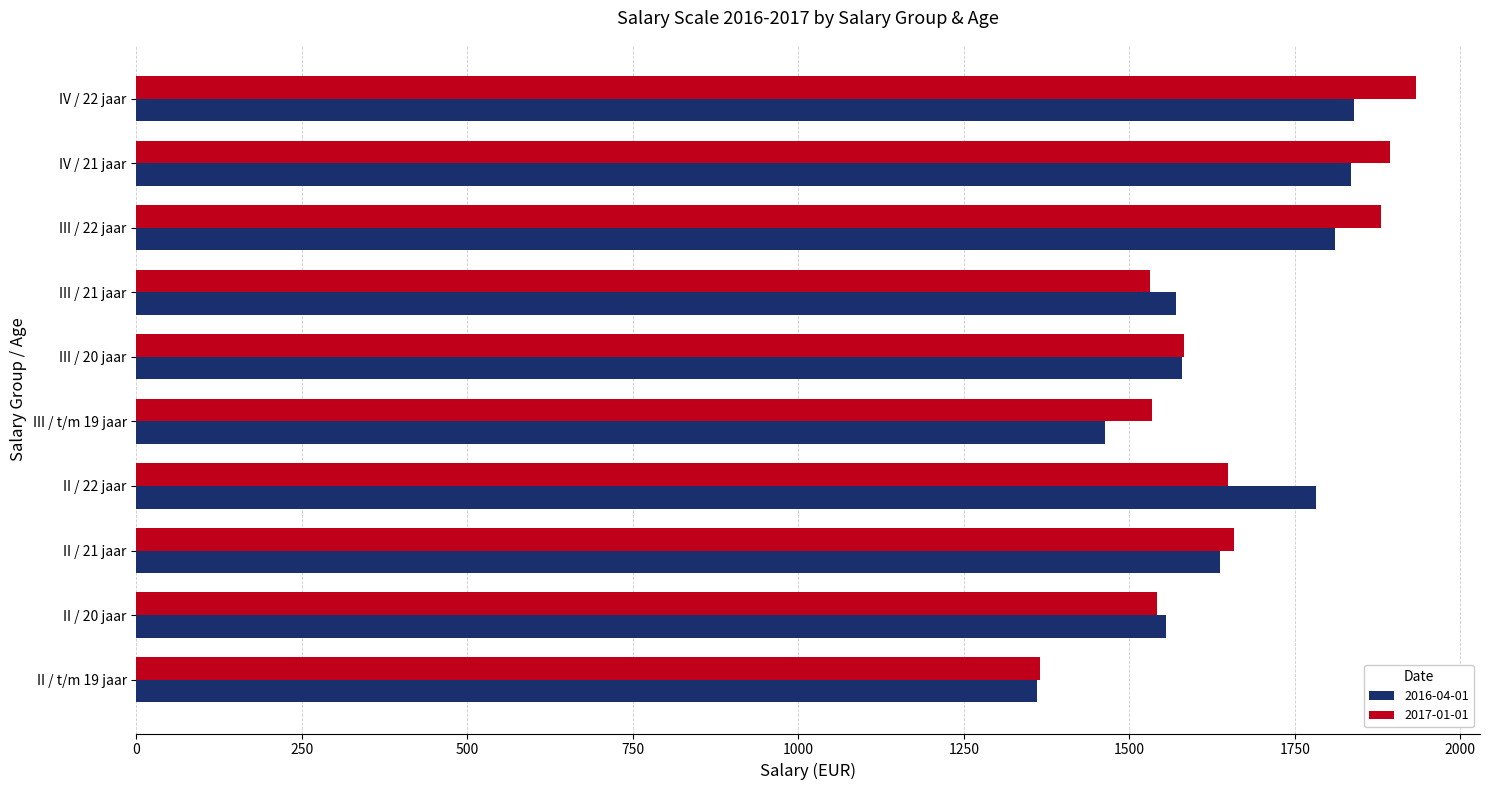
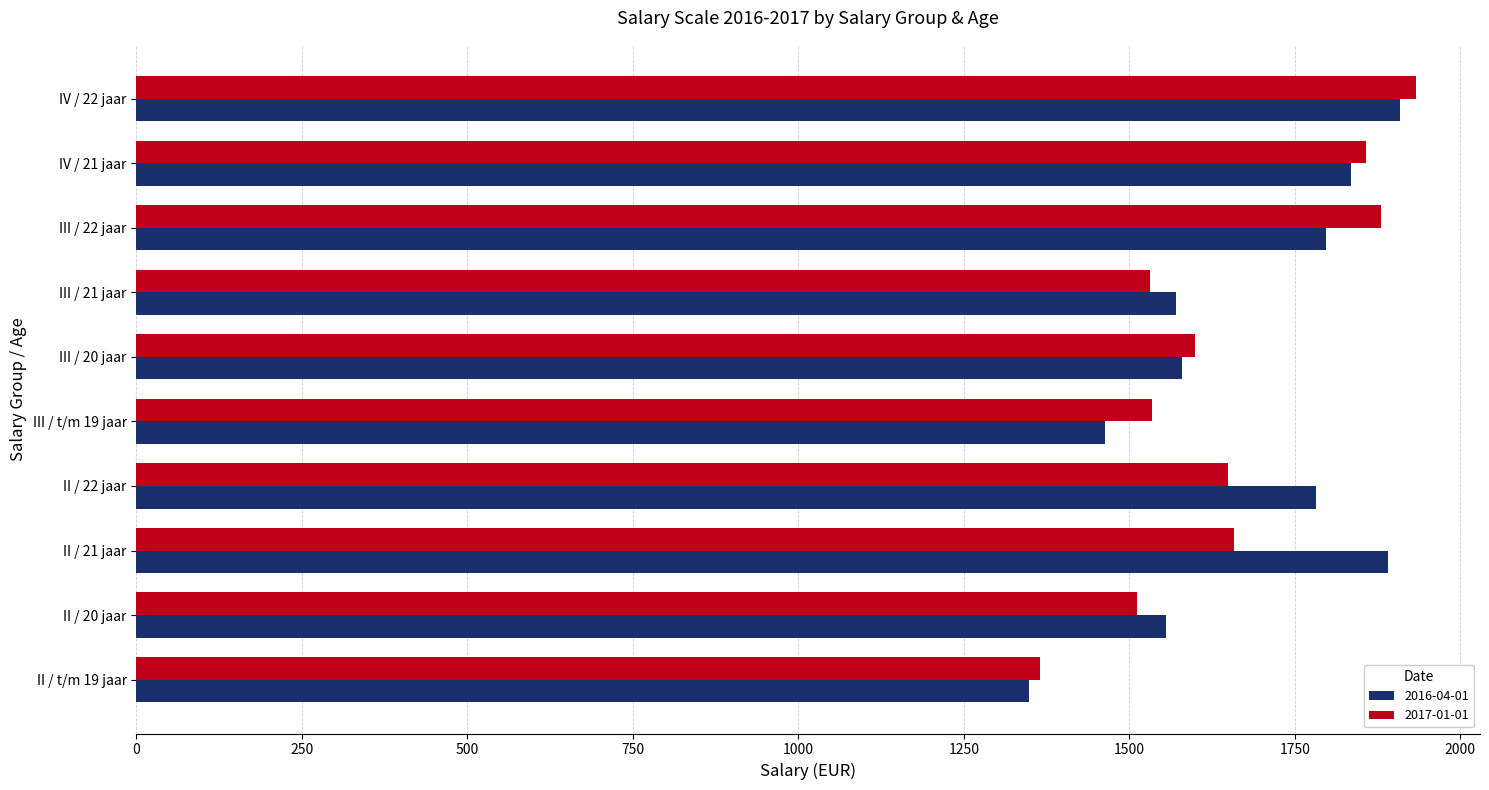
2016-04-01, IV / 22 jaar: 1840 -> 1910
2017-01-01, IV / 21 jaar: 1890 -> 1860
2016-04-01, III / 22 jaar: 1810 -> 1800
2017-01-01, III / 20 jaar: 1580 -> 1600
2016-04-01, II / 21 jaar: 1640 -> 1890
2017-01-01, II / 20 jaar: 1540 -> 1510
2016-04-01, II / t/m 19 jaar: 1360 -> 1350
